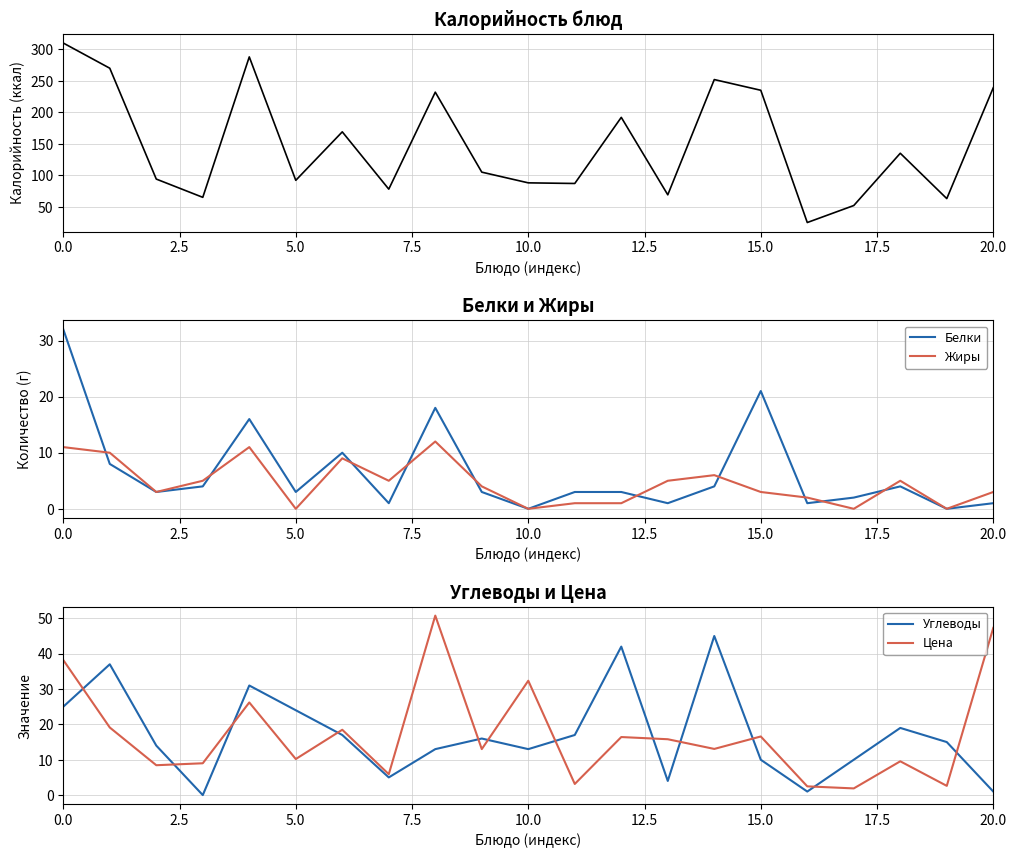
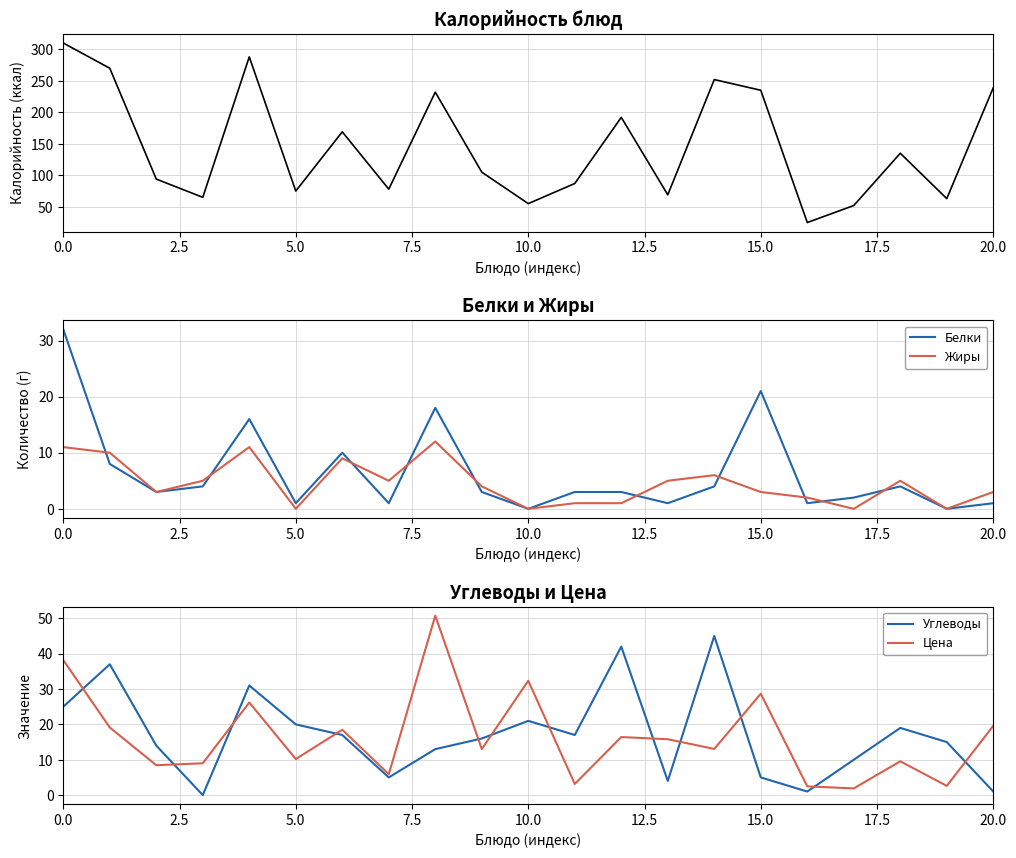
Калорийность блюд, 5.0: 90 -> 80
Калорийность блюд, 10.0: 90 -> 60
Белки и Жиры, Белки, 5.0: 3 -> 1
Углеводы и Цена, Углеводы, 5.0: 24 -> 20
Углеводы и Цена, Углеводы, 10.0: 13 -> 21
Углеводы и Цена, Углеводы, 15.0: 10 -> 5
Углеводы и Цена, Цена, 15.0: 17 -> 29
Углеводы и Цена, Цена, 20.0: 47 -> 20
